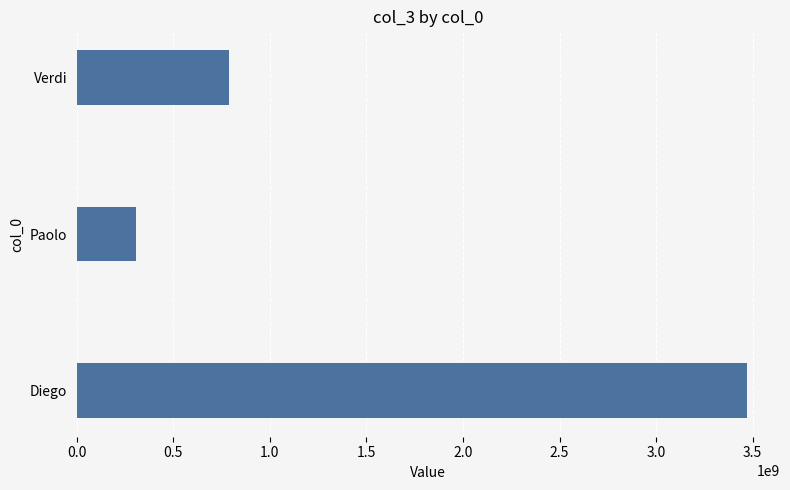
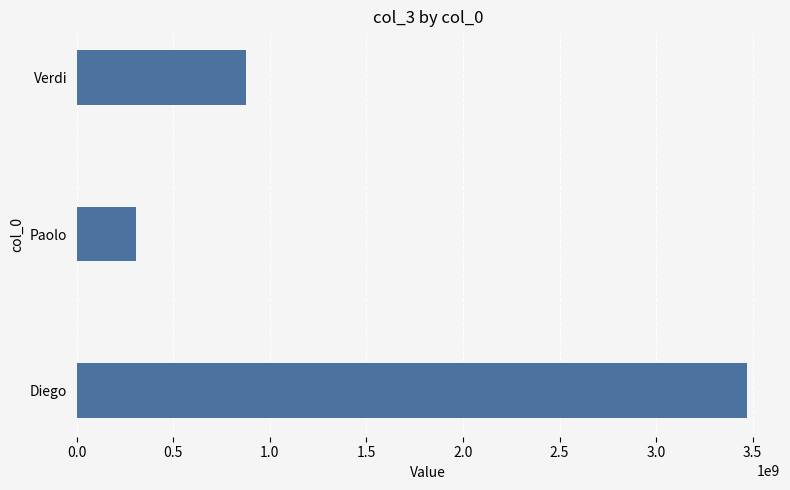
Verdi: 790000000 -> 880000000
